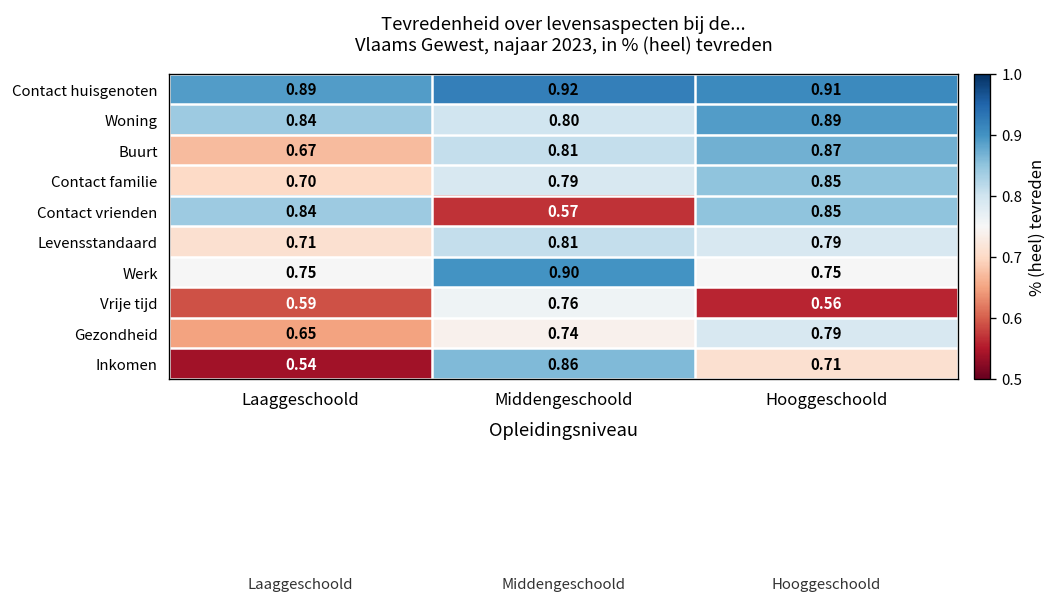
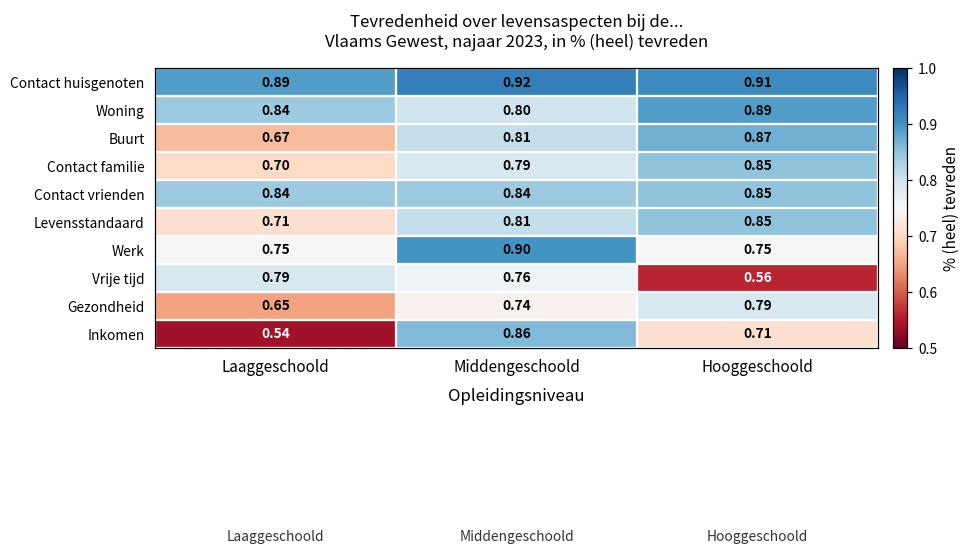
Contact vrienden, Middengeschoold: 0.57 -> 0.84
Levensstandaard, Hooggeschoold: 0.79 -> 0.85
Vrije tijd, Laaggeschoold: 0.59 -> 0.79
